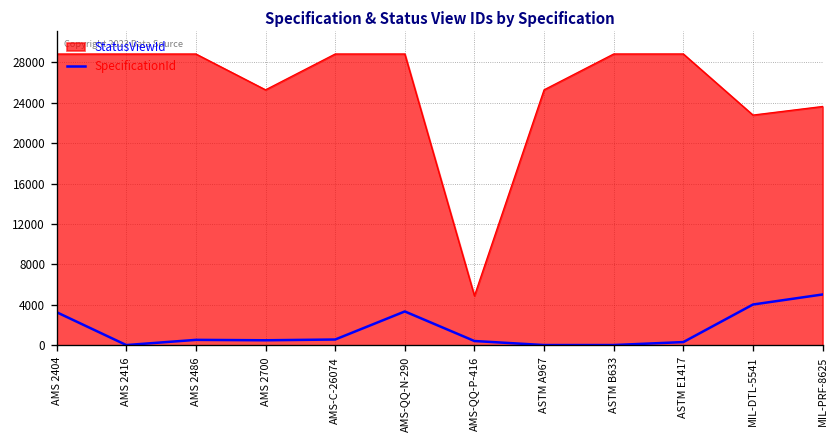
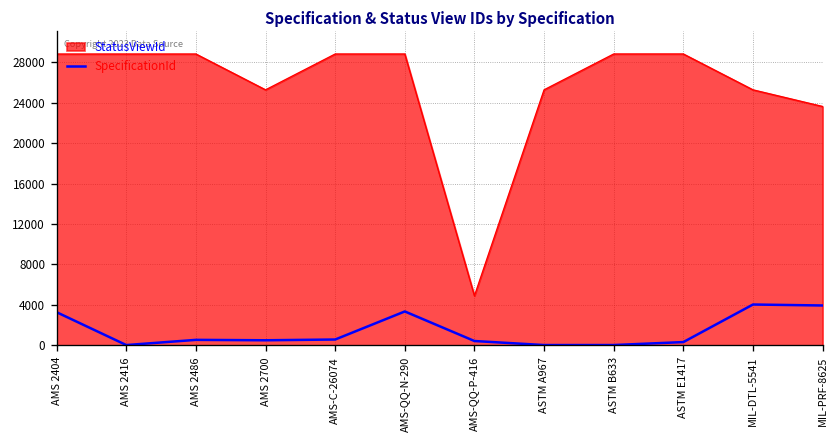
StatusViewId, MIL-DTL-5541: 23000 -> 25000
SpecificationId, MIL-PRF-8625: 5000 -> 4000
